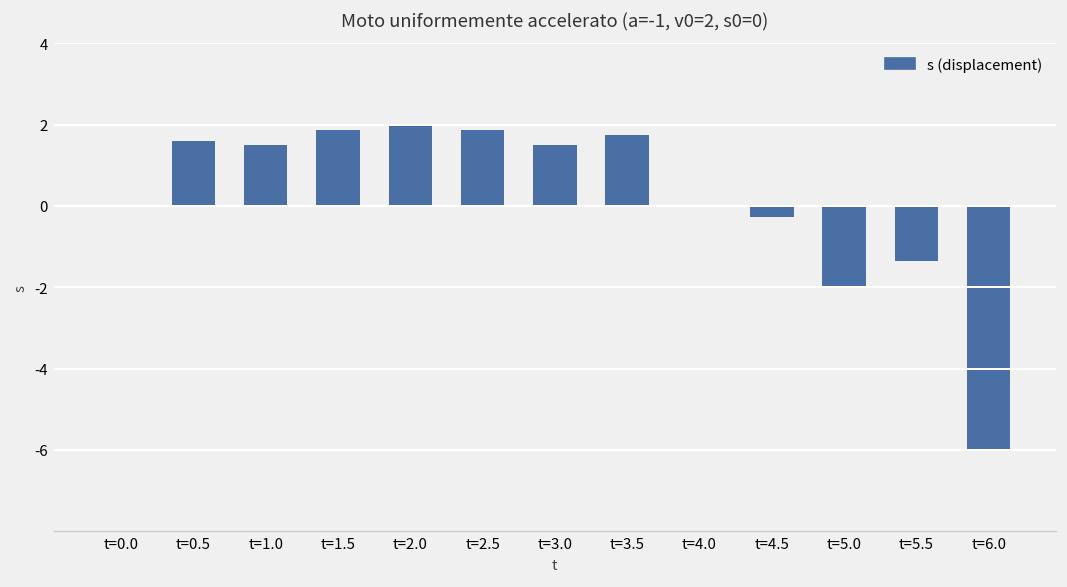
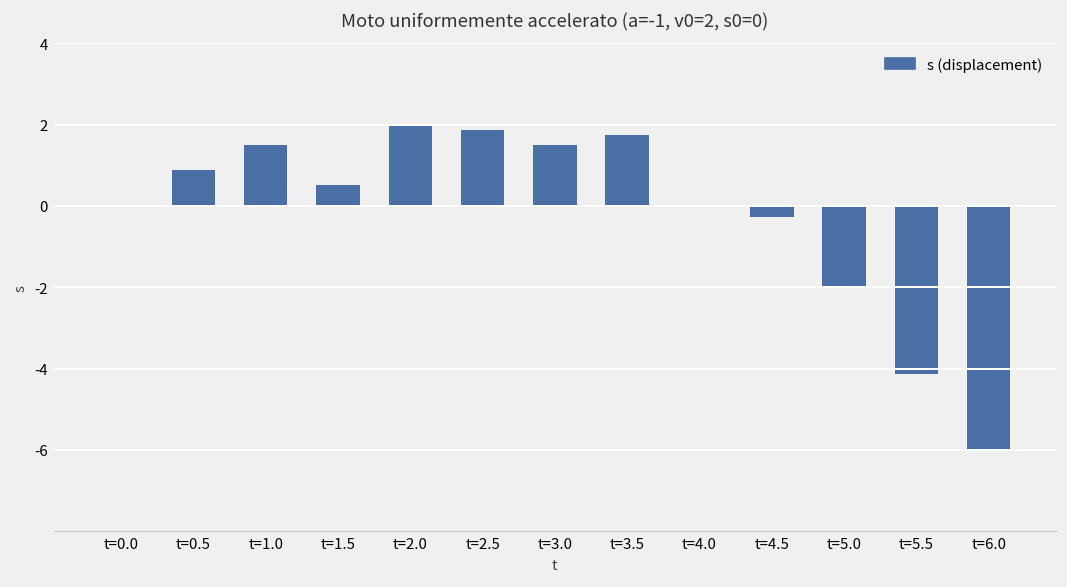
t=0.5: 1.6 -> 0.9
t=1.5: 1.9 -> 0.5
t=5.5: -1.3 -> -4.1
